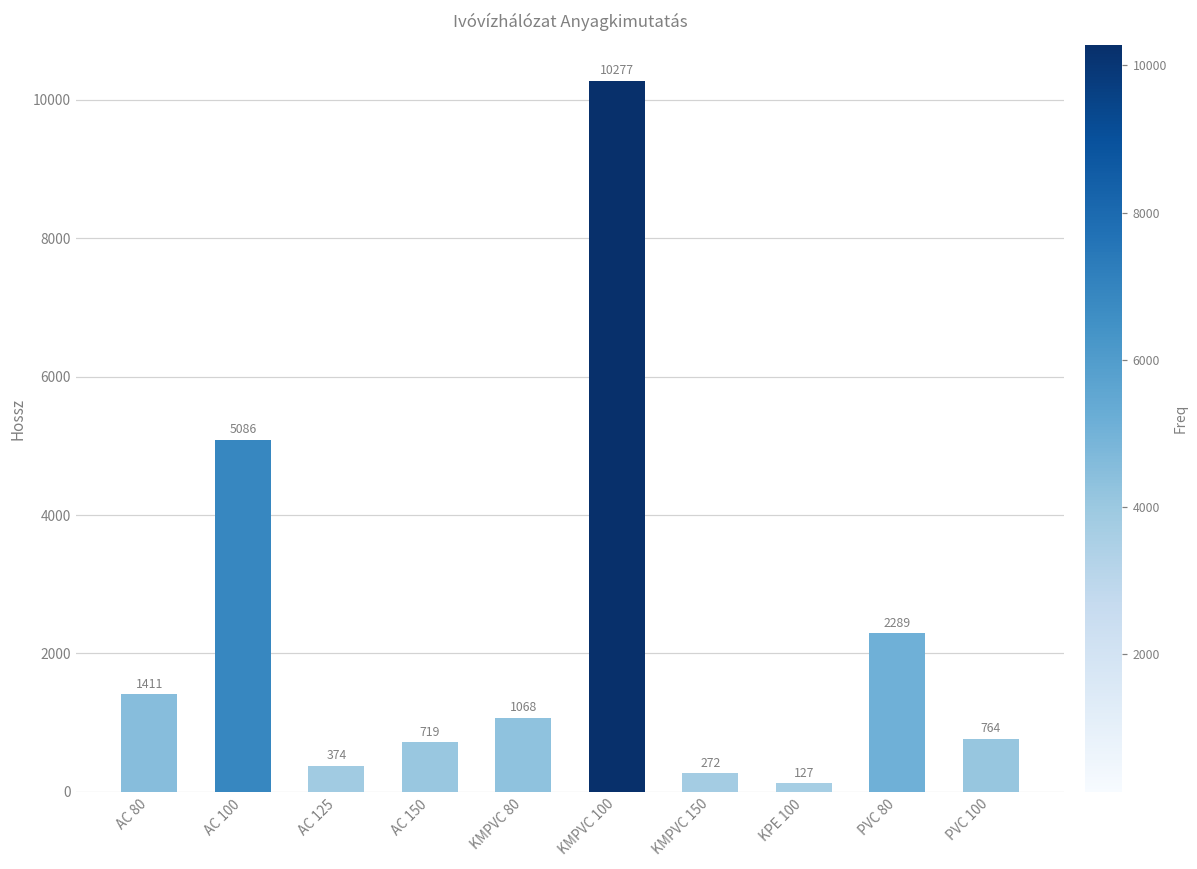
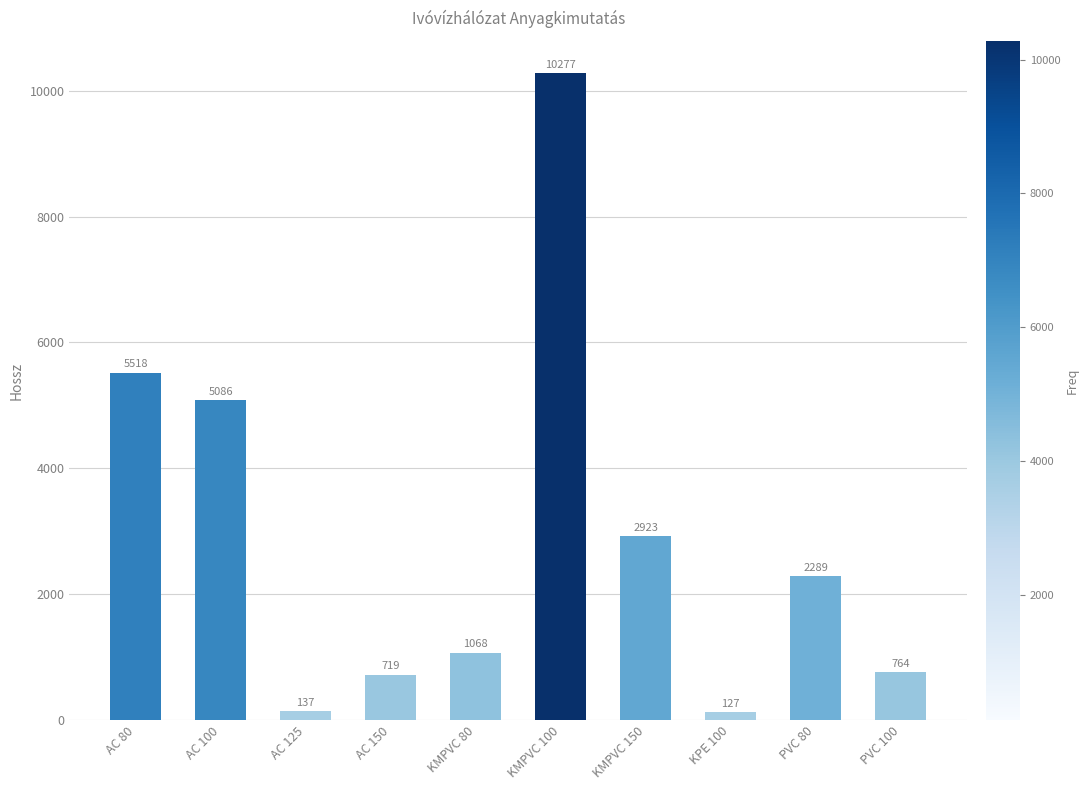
AC 80: 1411 -> 5518
AC 125: 374 -> 137
KMPVC 150: 272 -> 2923
